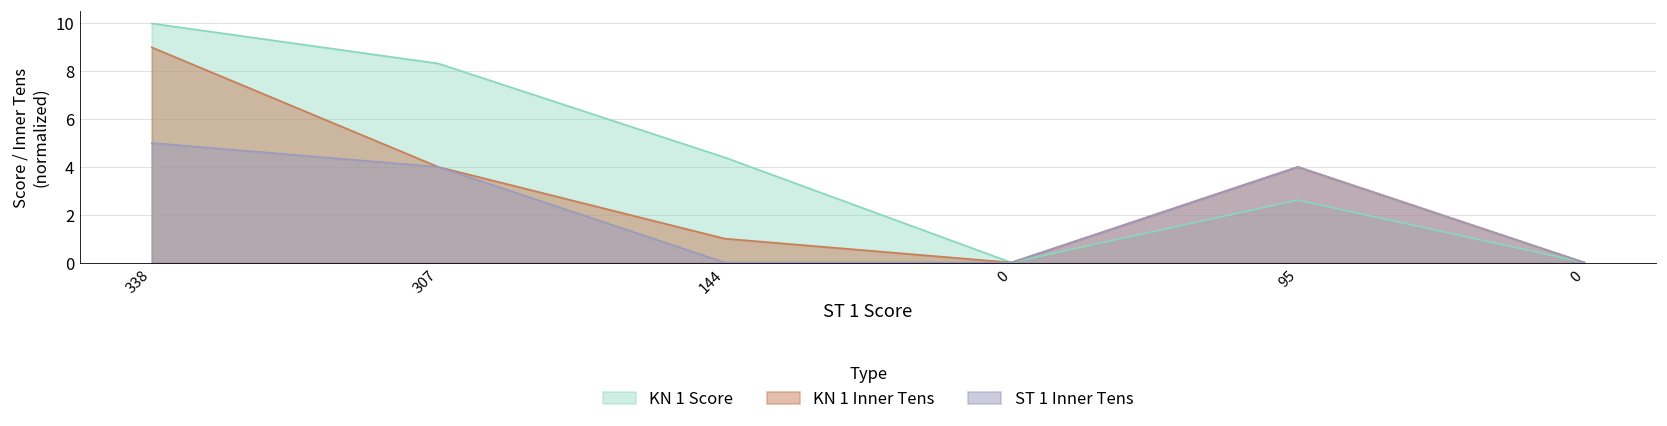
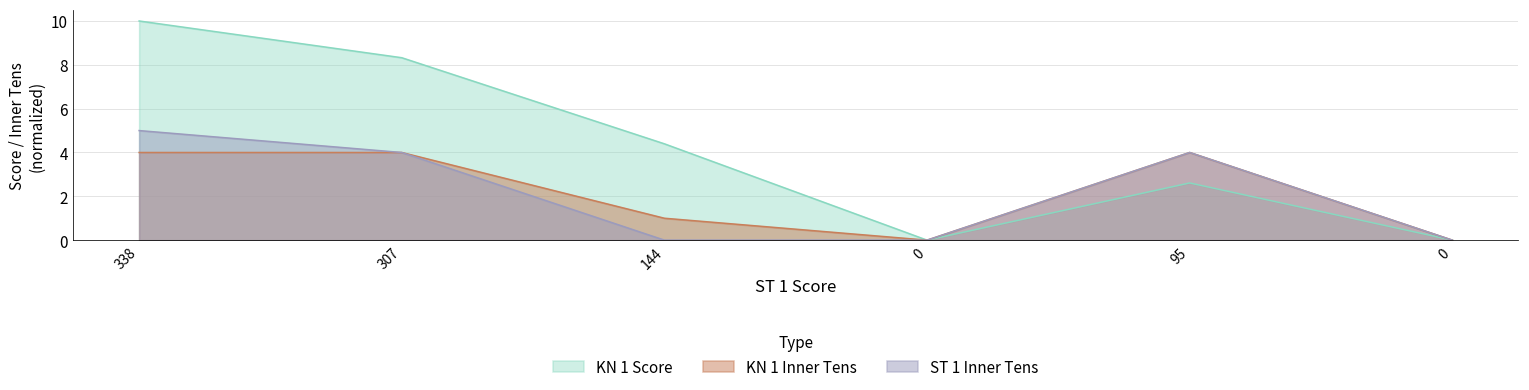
KN 1 Inner Tens, 338: 9 -> 4
